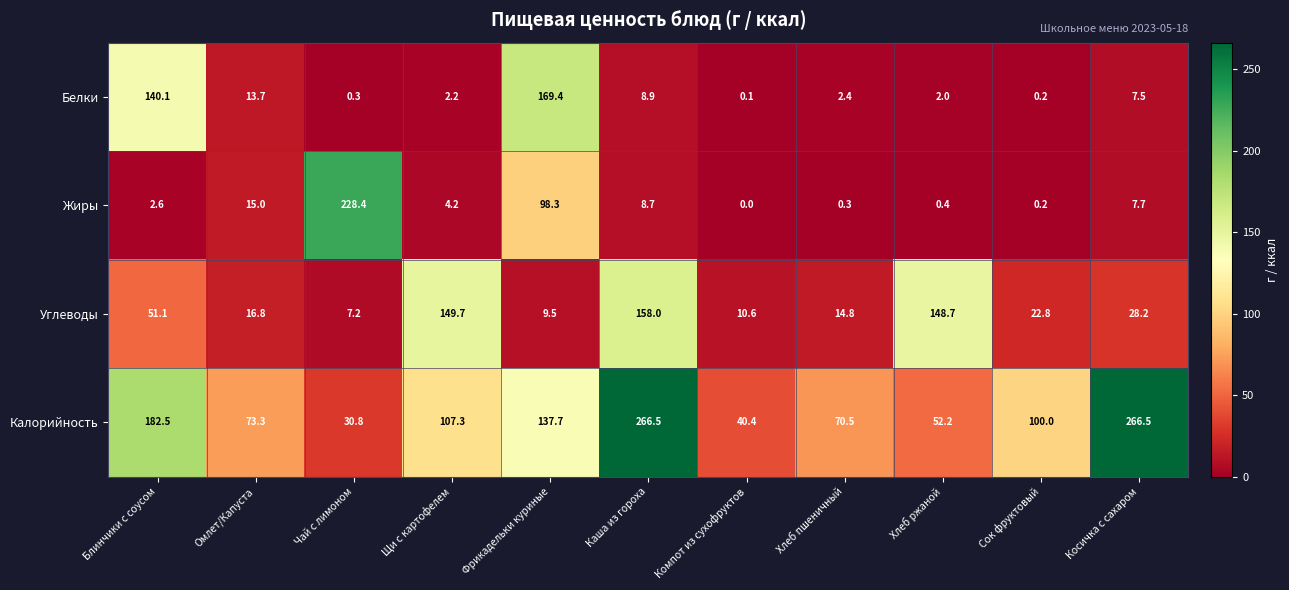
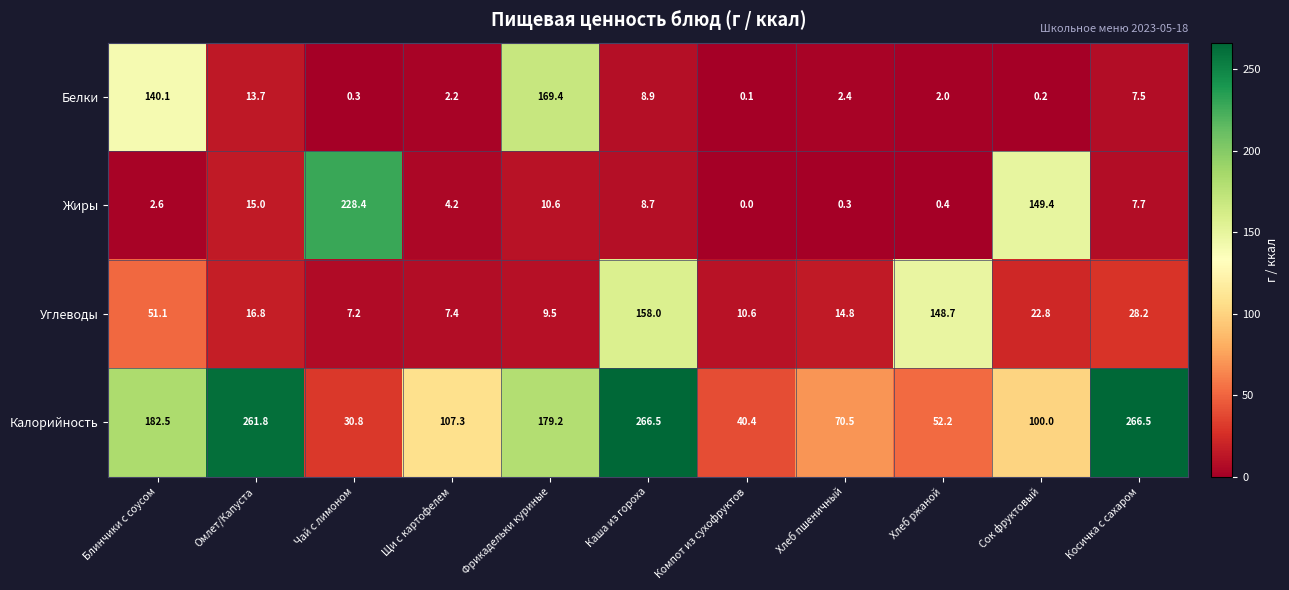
Жиры, Фрикадельки куриные: 98.3 -> 10.6
Жиры, Сок фруктовый: 0.2 -> 149.4
Углеводы, Щи с картофелем: 149.7 -> 7.4
Калорийность, Омлет/Капуста: 73.3 -> 261.8
Калорийность, Фрикадельки куриные: 137.7 -> 179.2
